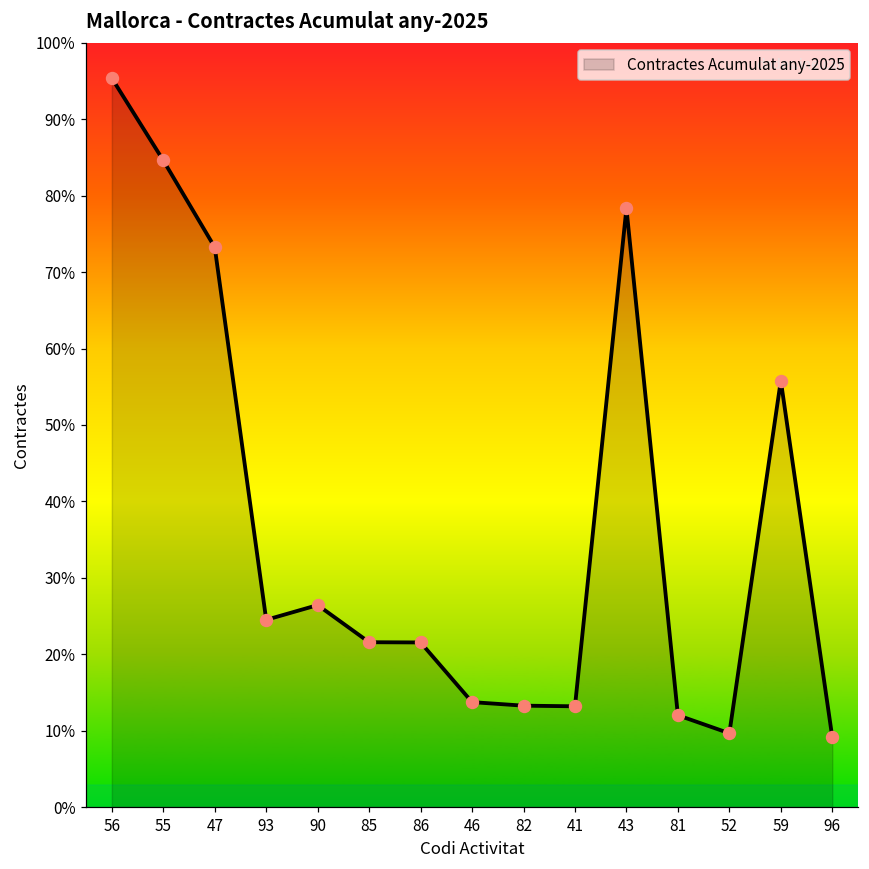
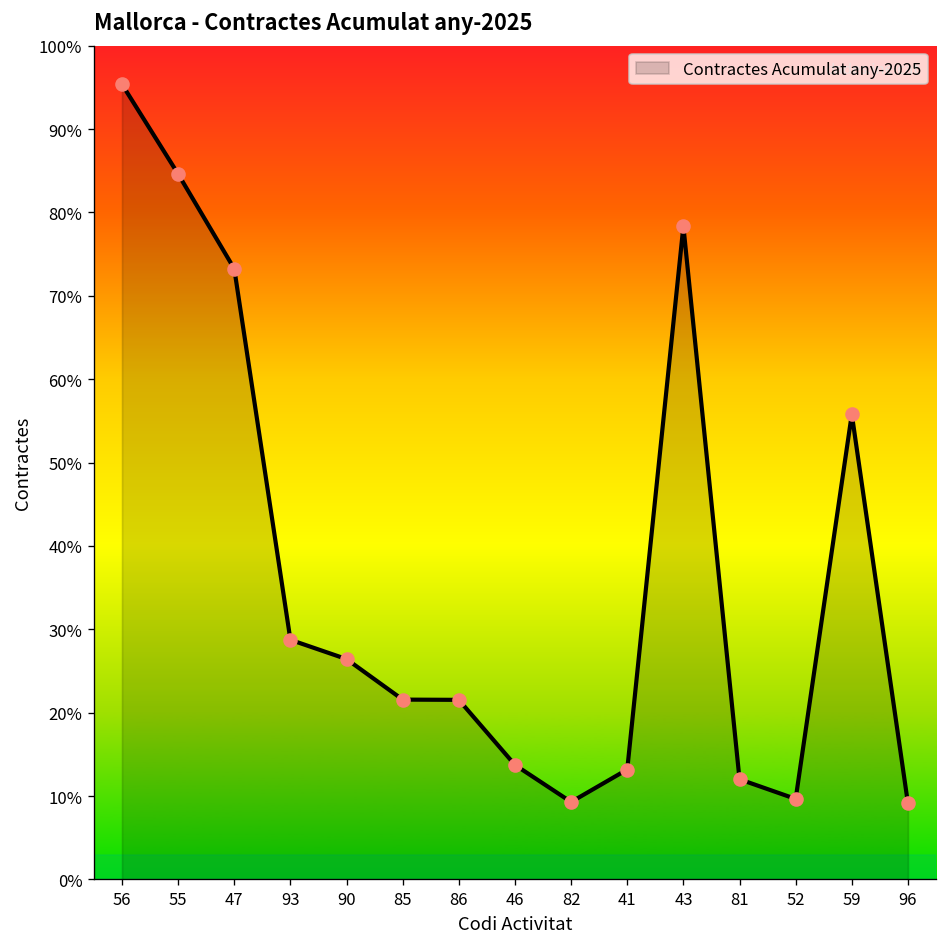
93: 25% -> 29%
82: 13% -> 9%
